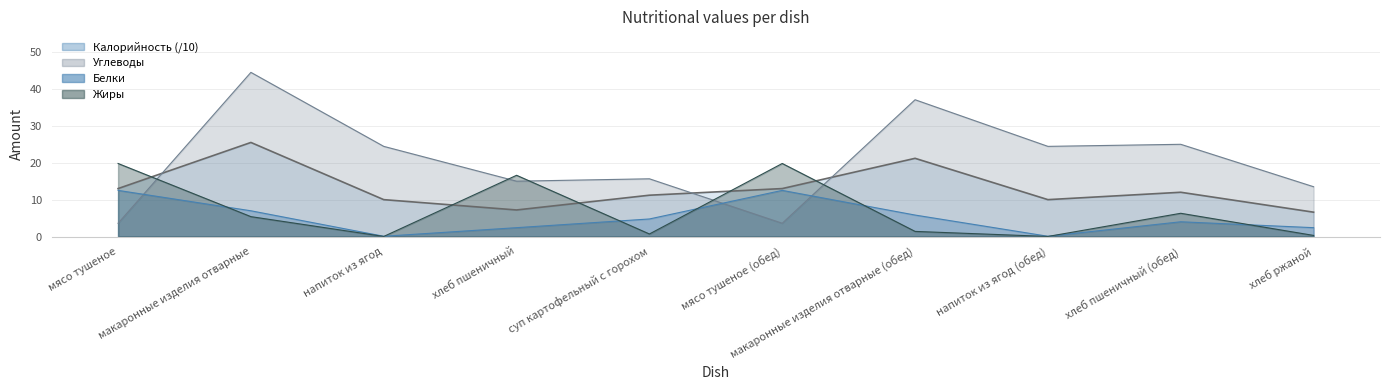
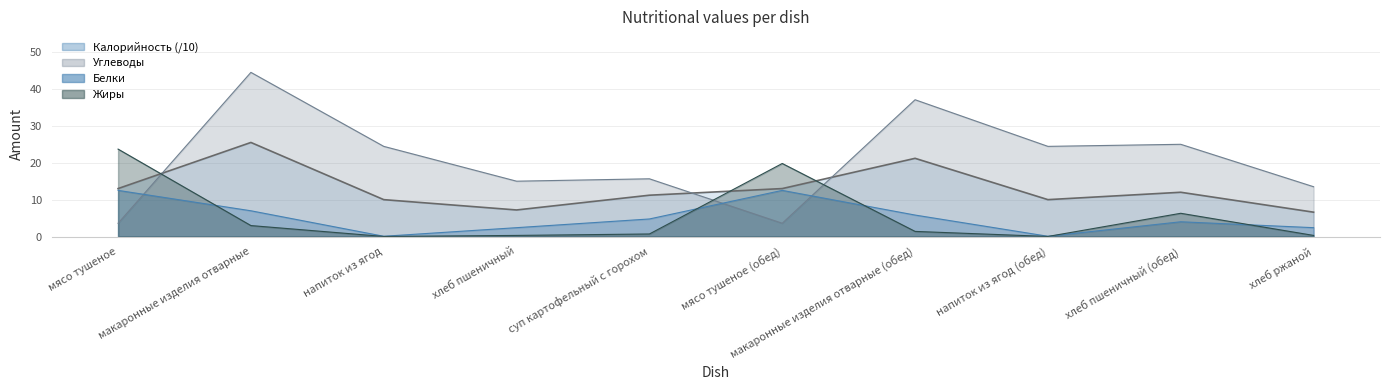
Жиры, мясо тушеное: 20 -> 24
Жиры, макаронные изделия отварные: 5 -> 3
Жиры, хлеб пшеничный: 17 -> 0
